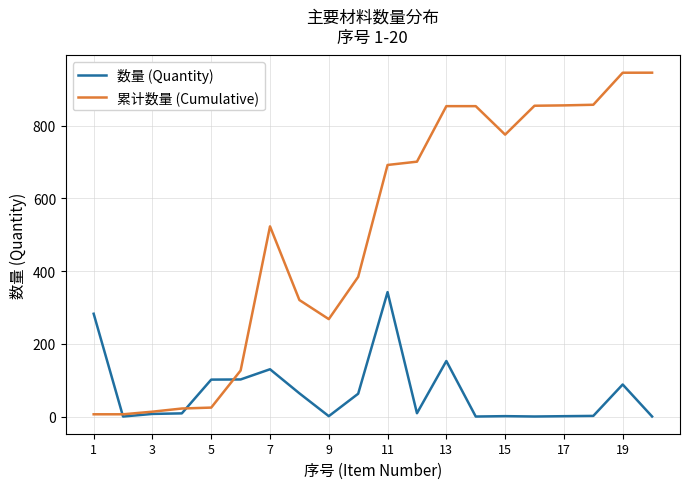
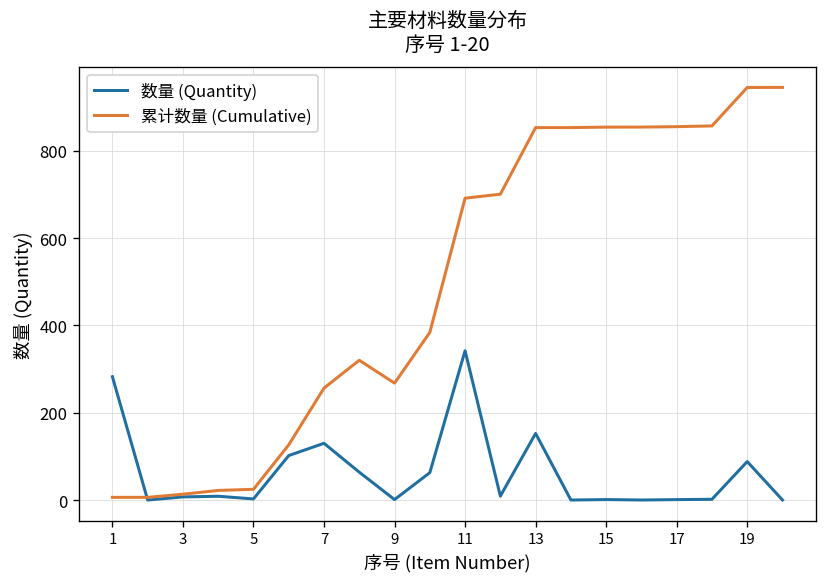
数量 (Quantity), 5: 100 -> 0
累计数量 (Cumulative), 7: 520 -> 260
累计数量 (Cumulative), 15: 780 -> 850
